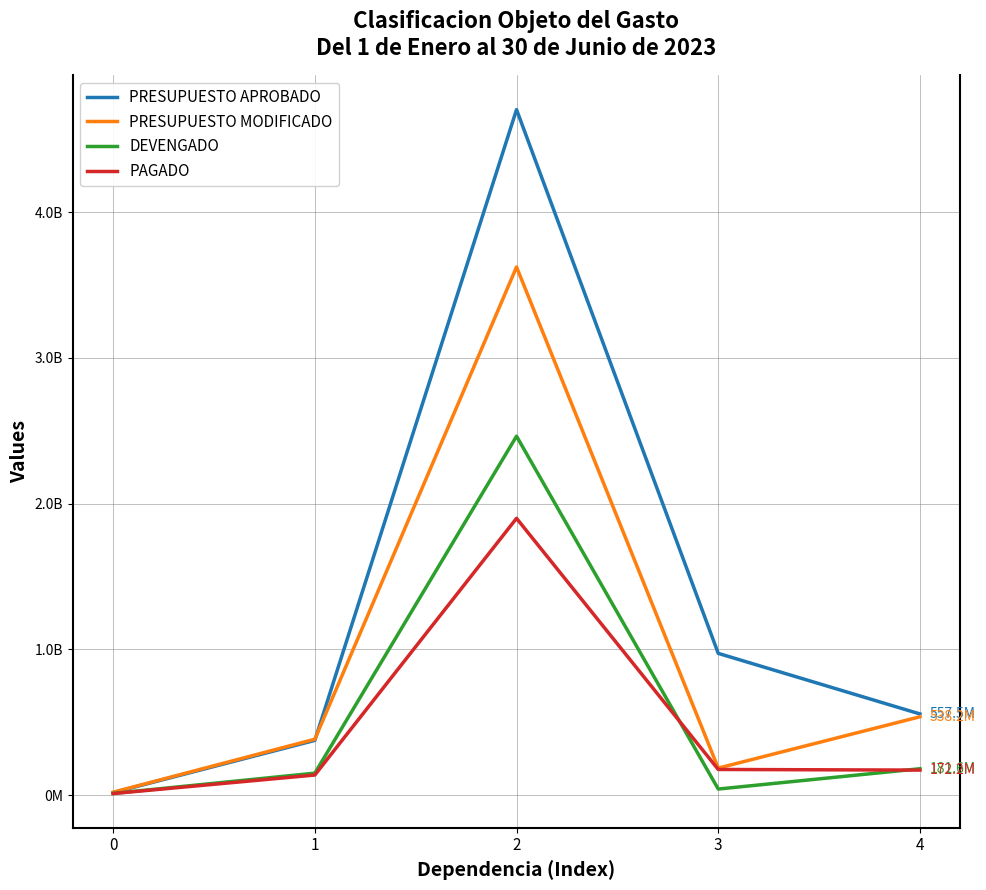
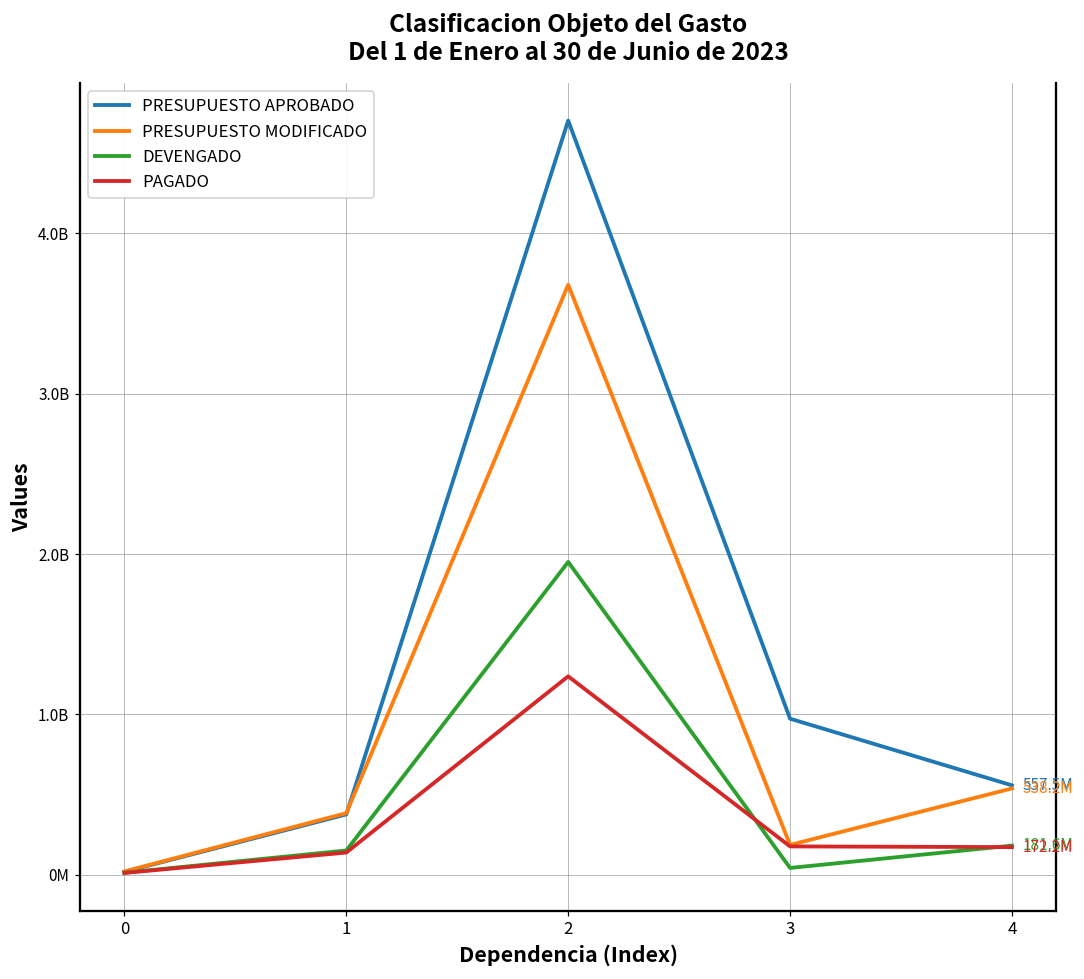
PRESUPUESTO MODIFICADO, 2: 3620000000 -> 3680000000
DEVENGADO, 2: 2460000000 -> 1950000000
PAGADO, 2: 1900000000 -> 1240000000
